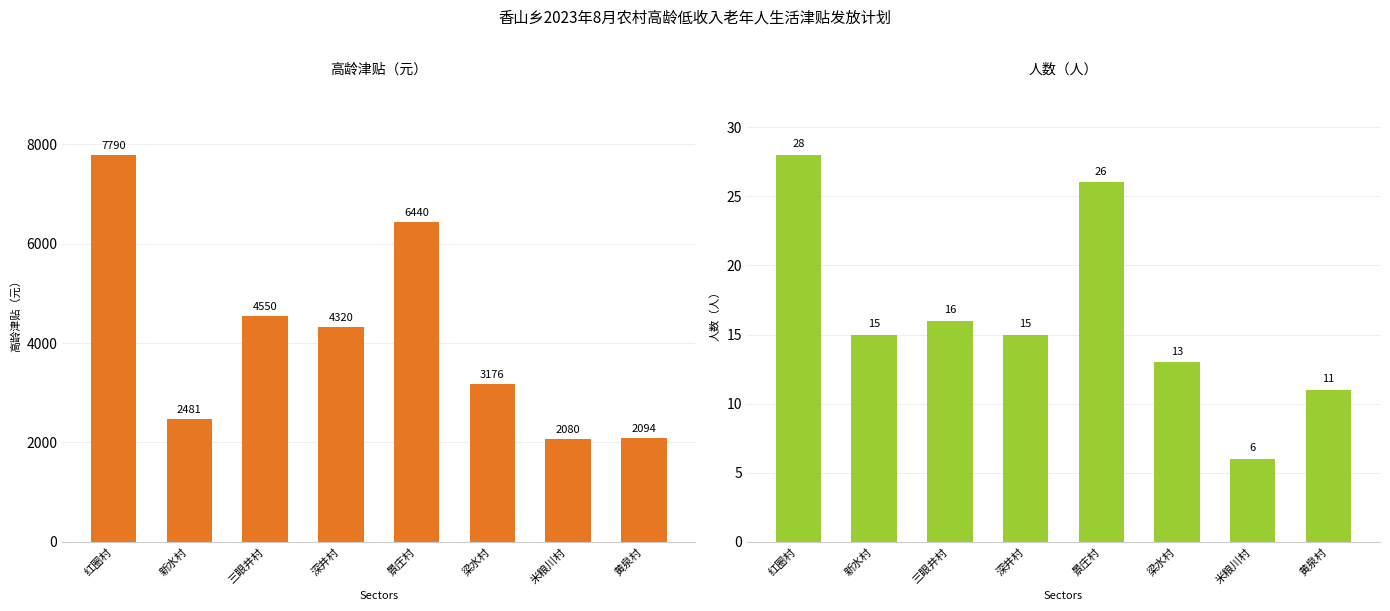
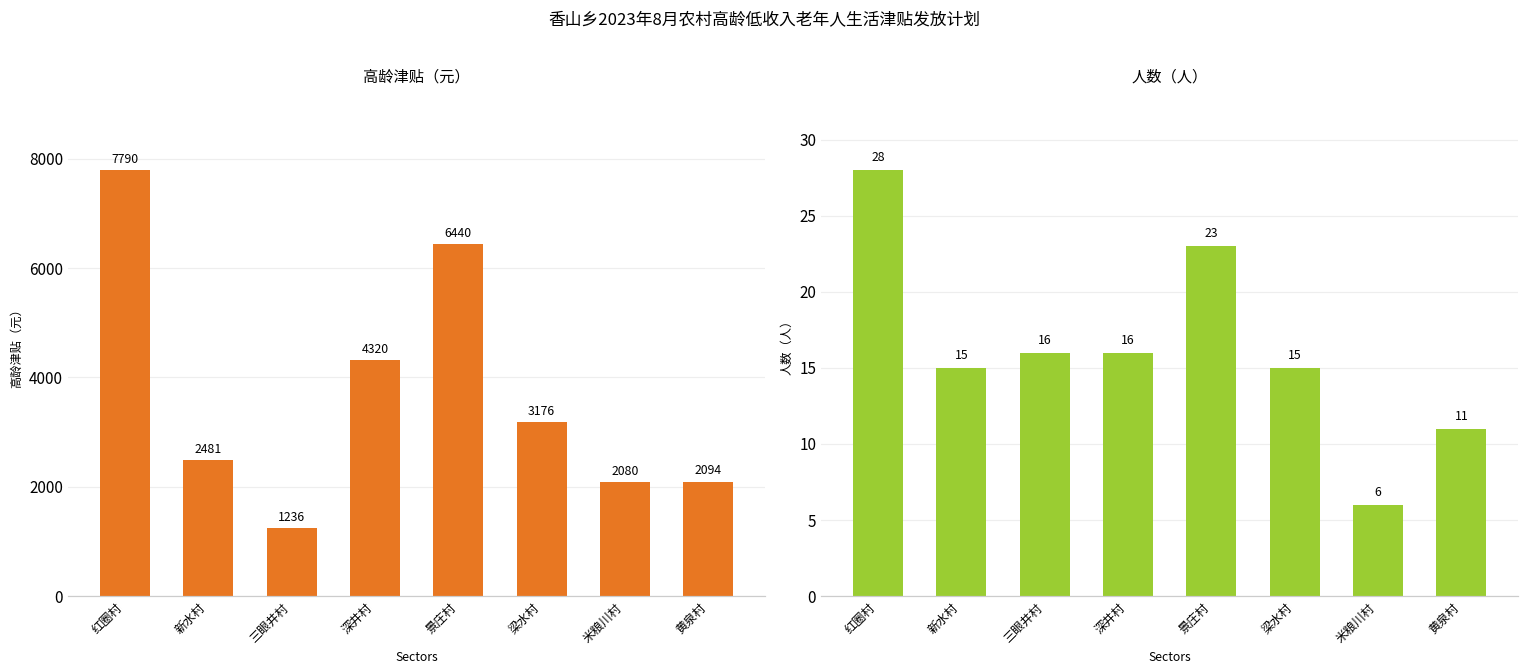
高龄津贴（元）, 三眼井村: 4550 -> 1236
人数（人）, 深井村: 15 -> 16
人数（人）, 景庄村: 26 -> 23
人数（人）, 梁水村: 13 -> 15
